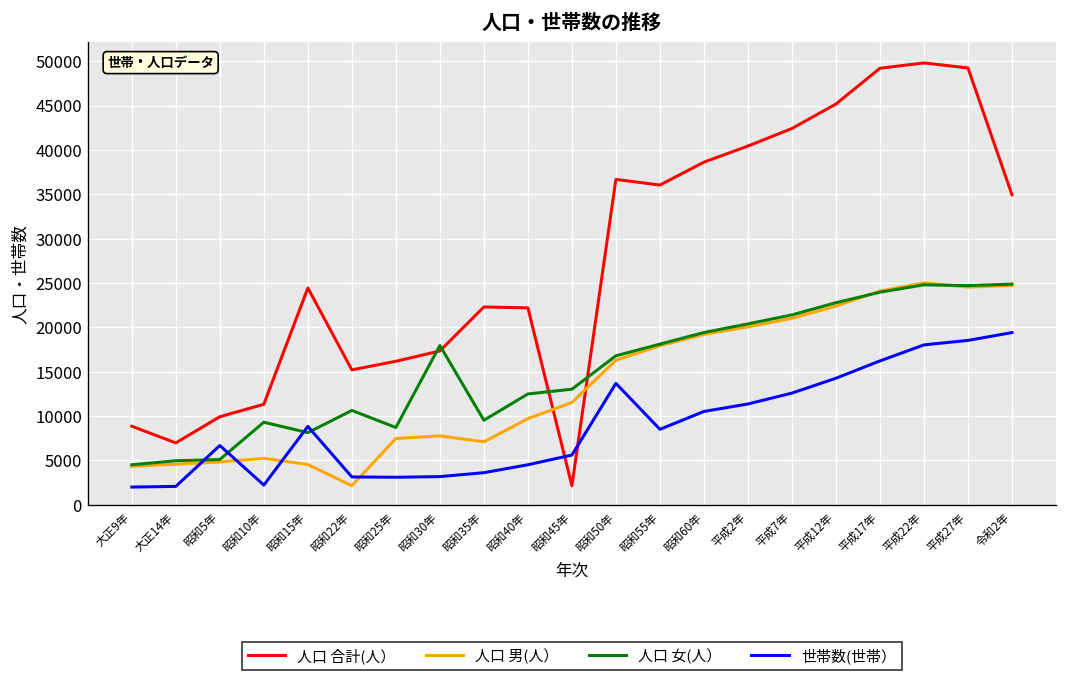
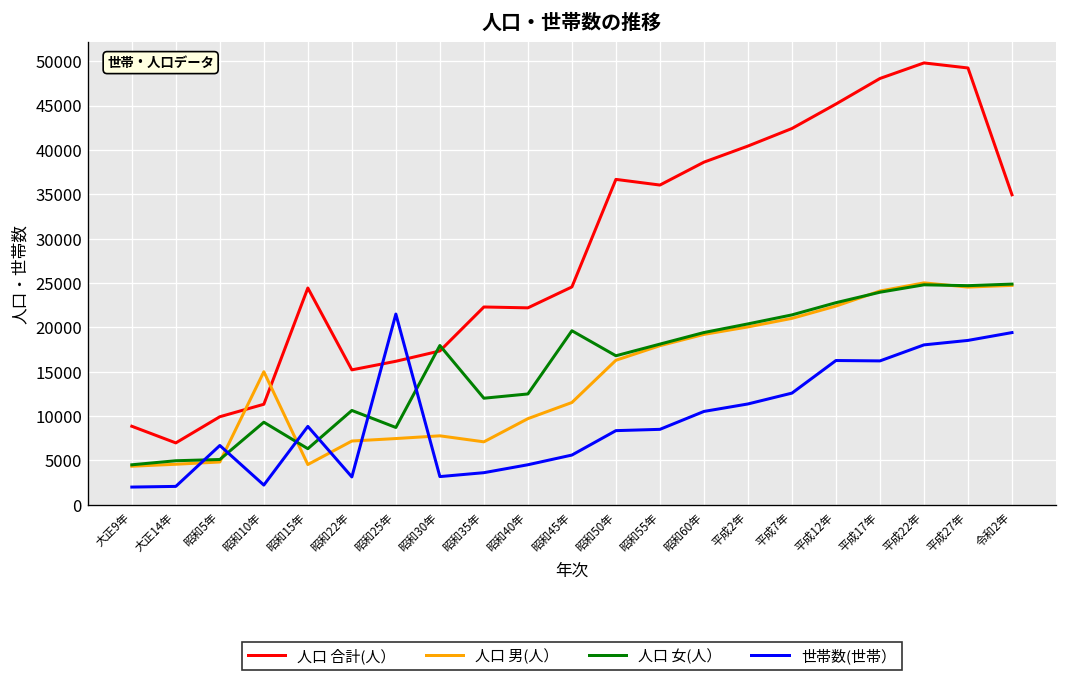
人口 男(人）, 昭和10年: 5000 -> 15000
人口 女(人）, 昭和15年: 8000 -> 6000
人口 男(人）, 昭和22年: 2000 -> 7000
世帯数(世帯）, 昭和25年: 3000 -> 21000
人口 女(人）, 昭和35年: 10000 -> 12000
人口 合計(人）, 昭和45年: 2000 -> 25000
人口 女(人）, 昭和45年: 13000 -> 20000
世帯数(世帯）, 昭和50年: 14000 -> 8000
世帯数(世帯）, 平成12年: 14000 -> 16000
人口 合計(人）, 平成17年: 49000 -> 48000
